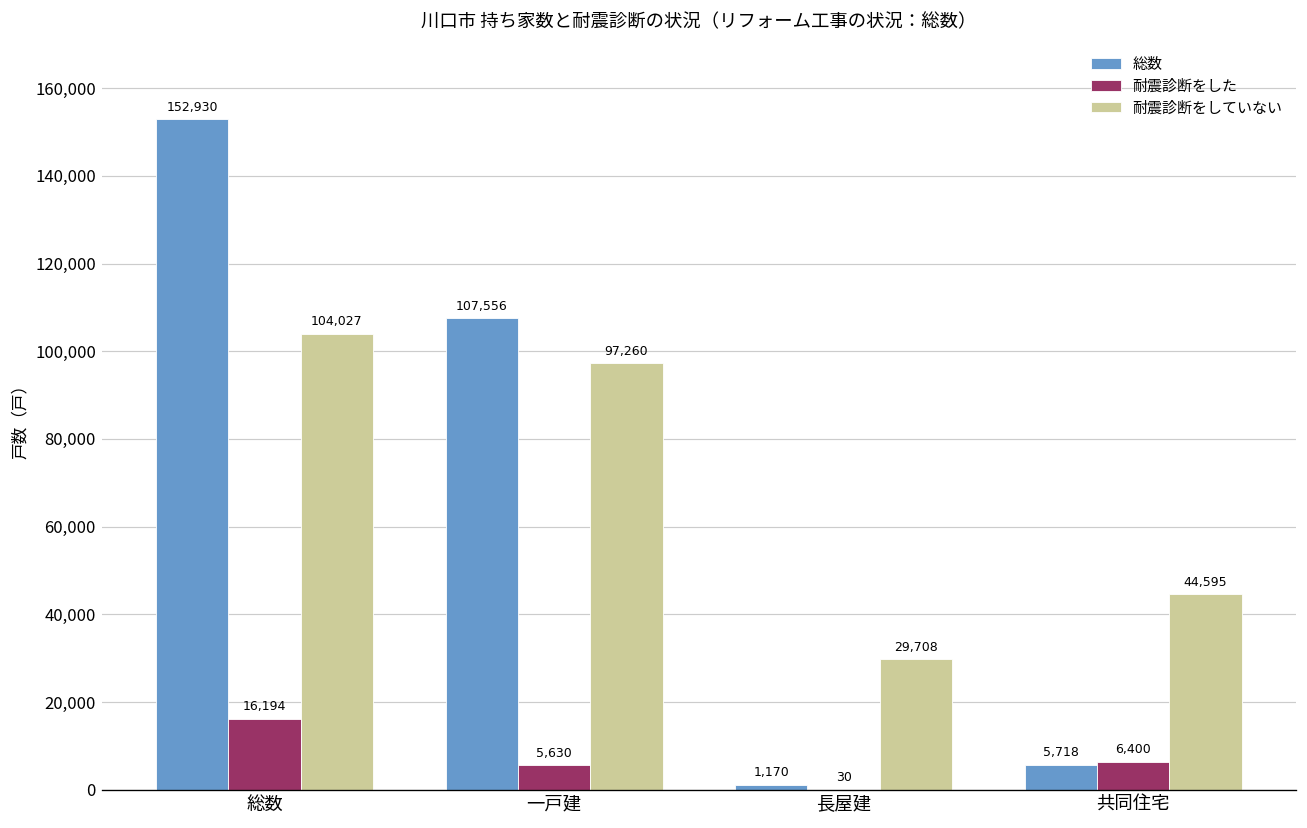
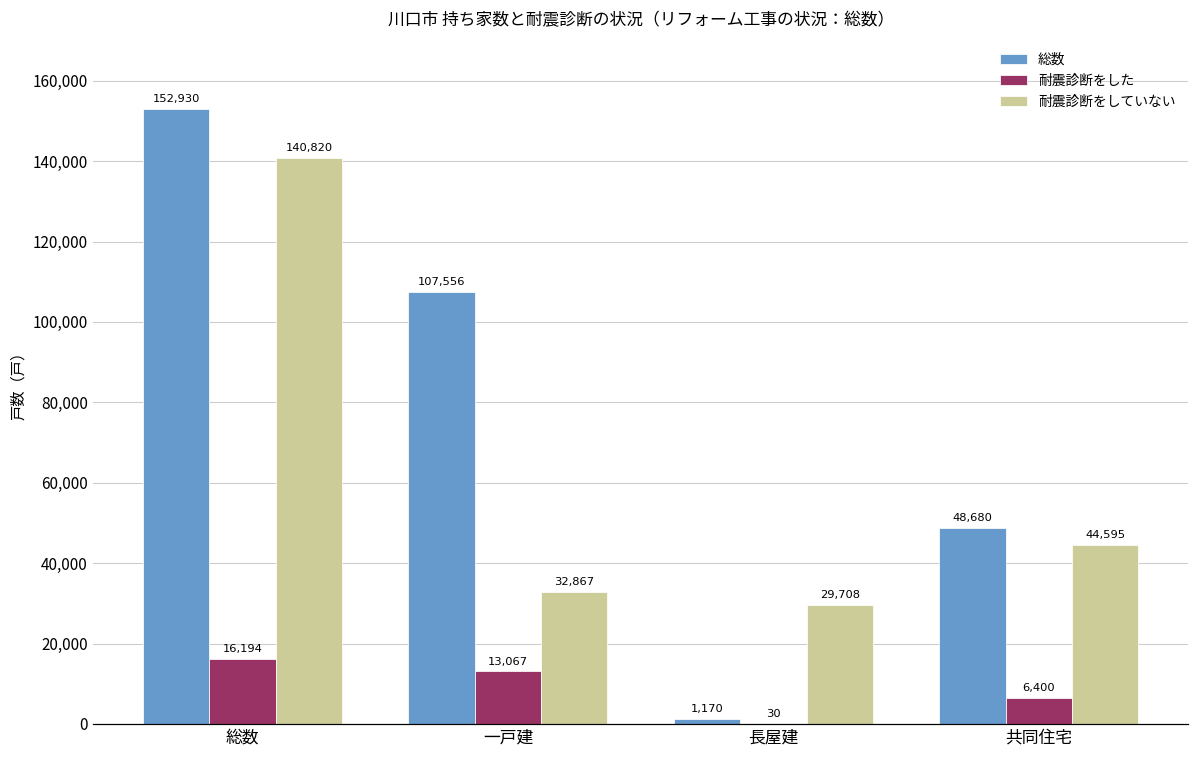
耐震診断をしていない, 総数: 104,027 -> 140,820
耐震診断をした, 一戸建: 5,630 -> 13,067
耐震診断をしていない, 一戸建: 97,260 -> 32,867
総数, 共同住宅: 5,718 -> 48,680
